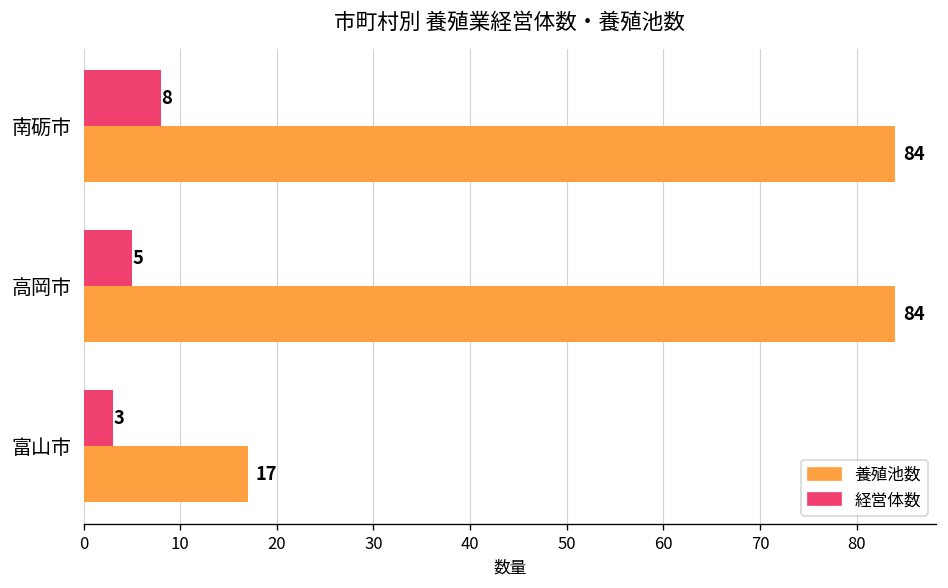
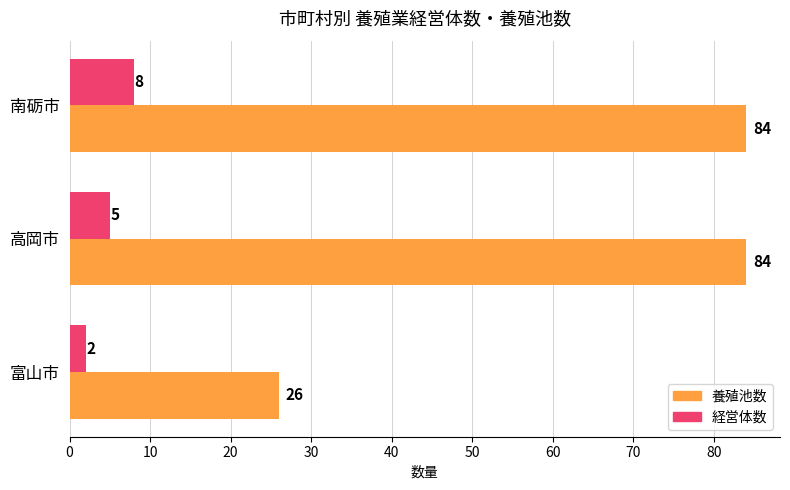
経営体数, 富山市: 3 -> 2
養殖池数, 富山市: 17 -> 26
